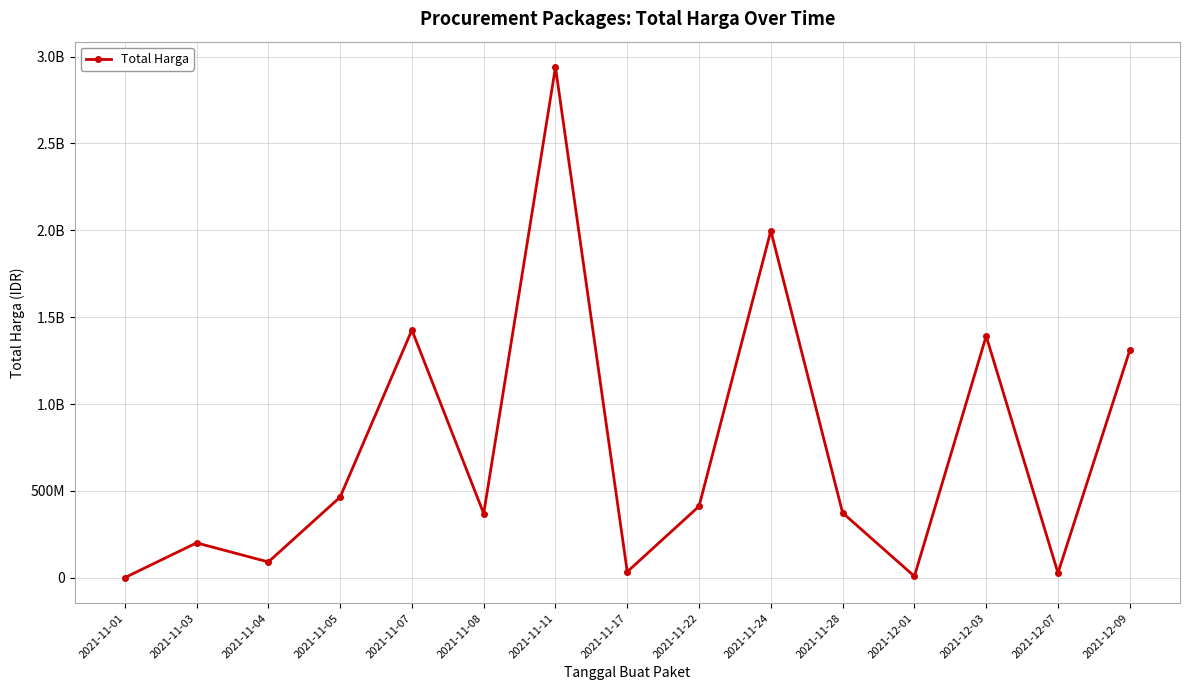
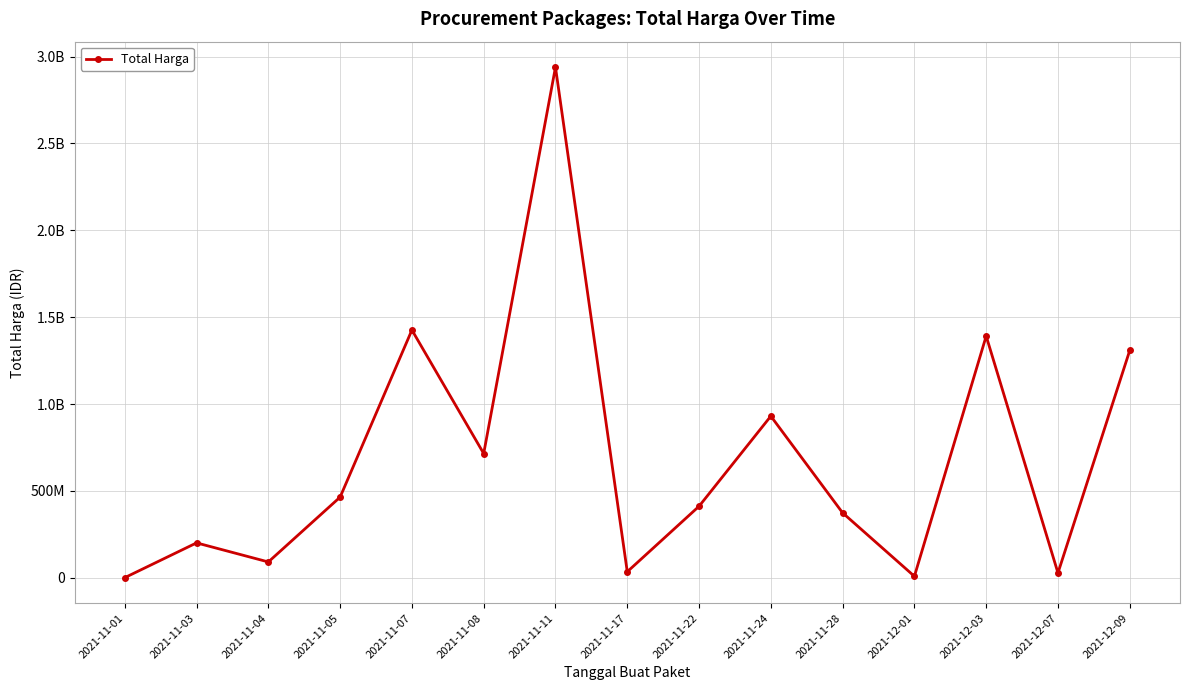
2021-11-08: 370000000 -> 710000000
2021-11-24: 2000000000 -> 930000000
